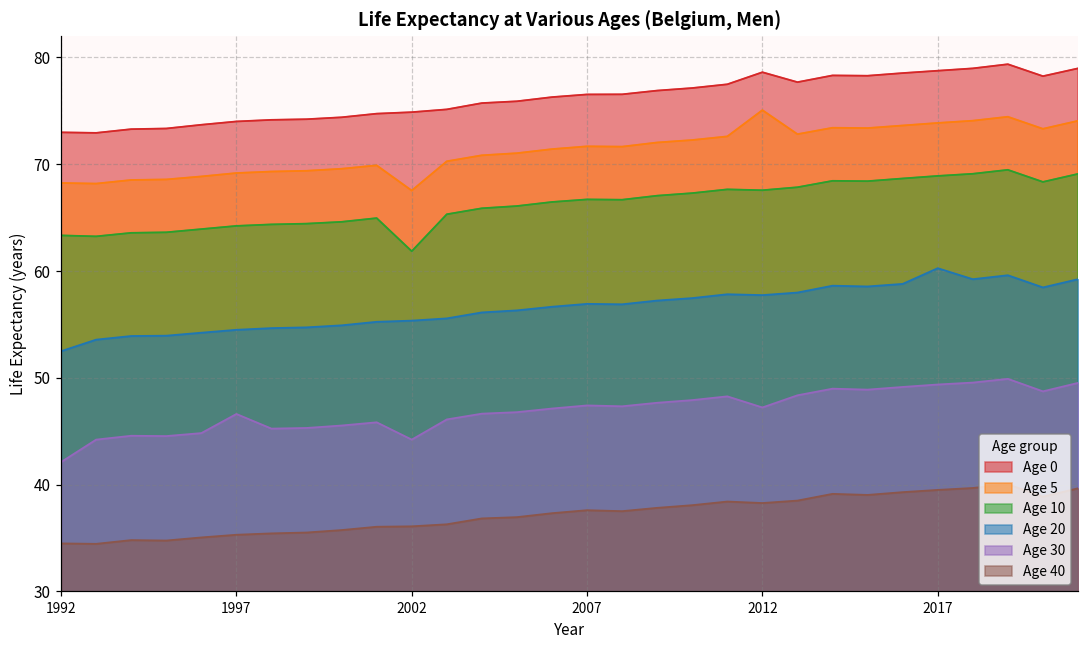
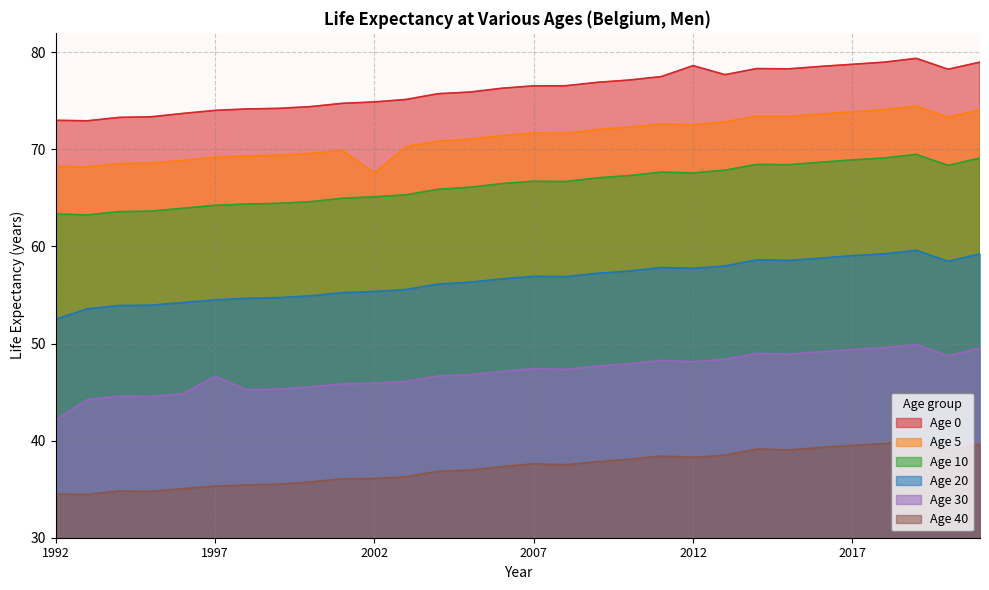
Age 10, 2002: 62 -> 65
Age 30, 2002: 44 -> 46
Age 5, 2012: 75 -> 73
Age 30, 2012: 47 -> 48
Age 20, 2017: 60 -> 59
